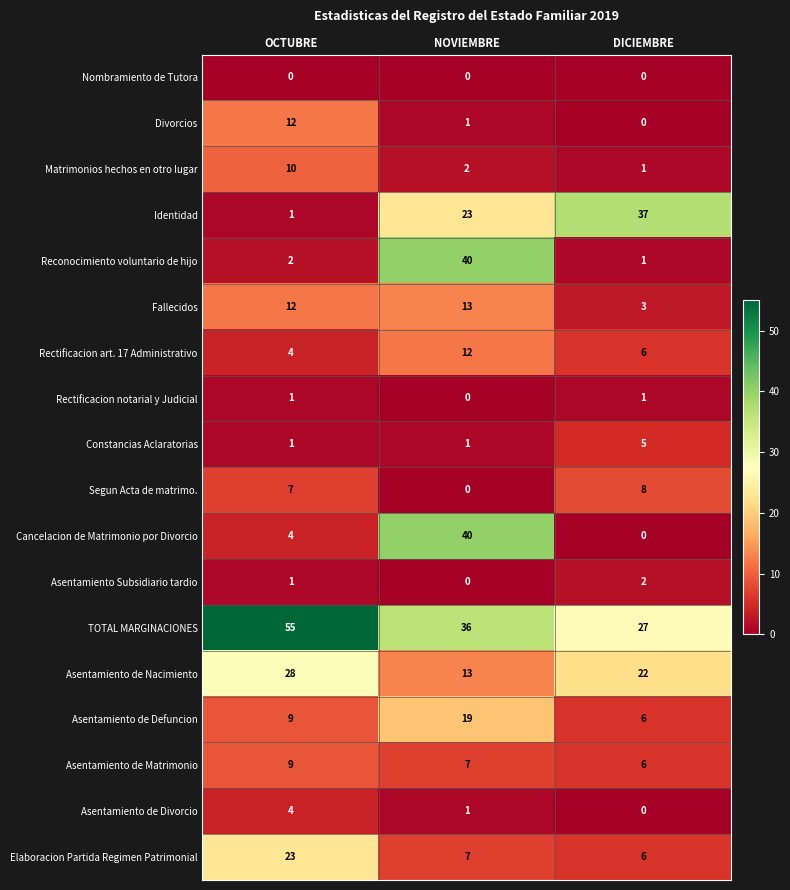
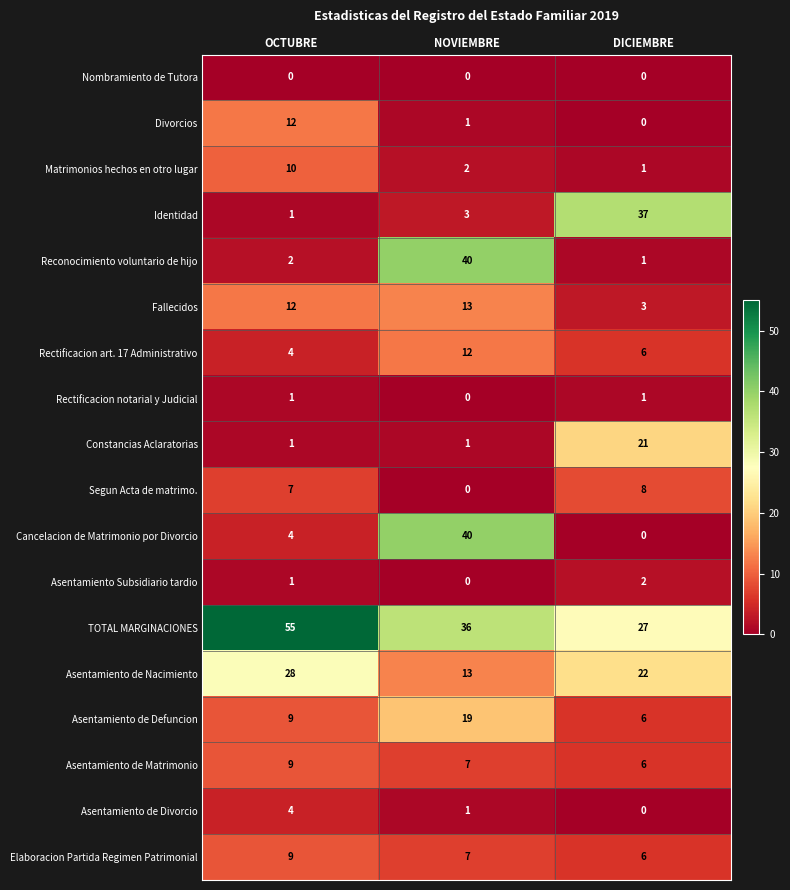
Identidad, NOVIEMBRE: 23 -> 3
Constancias Aclaratorias, DICIEMBRE: 5 -> 21
Elaboracion Partida Regimen Patrimonial, OCTUBRE: 23 -> 9
